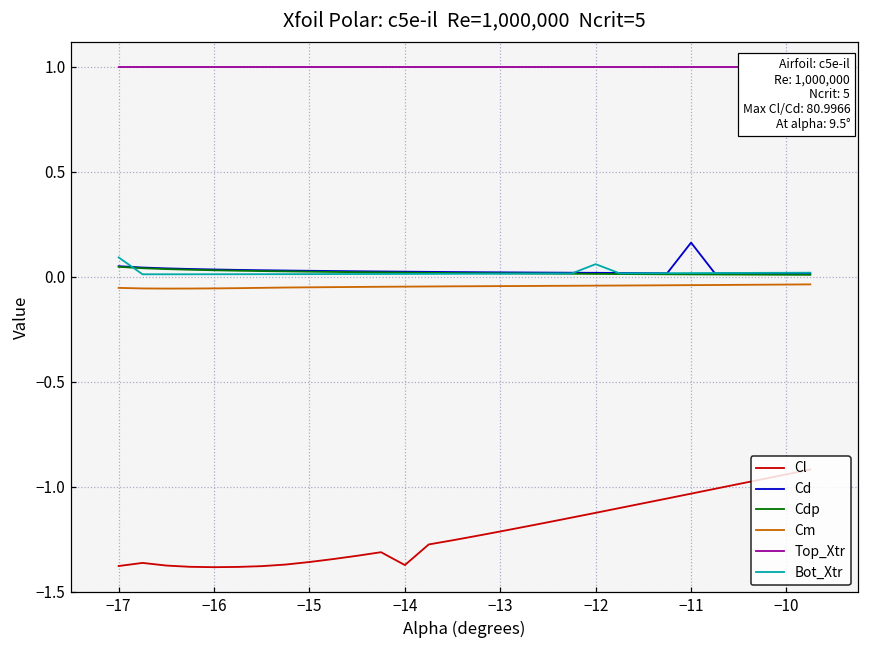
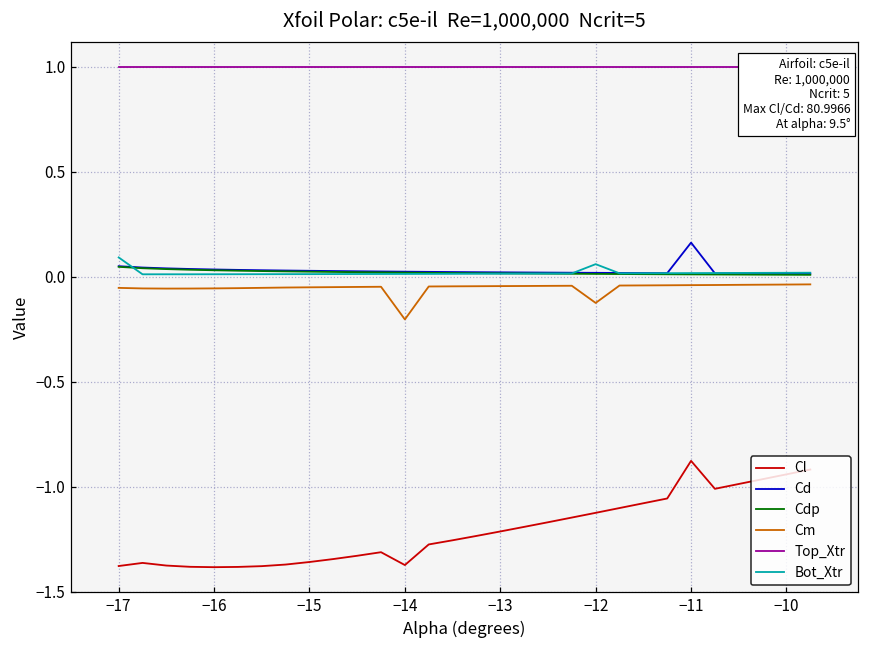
Cm, −14: -0.05 -> -0.20
Cm, −12: -0.04 -> -0.12
Cl, −11: -1.03 -> -0.88
